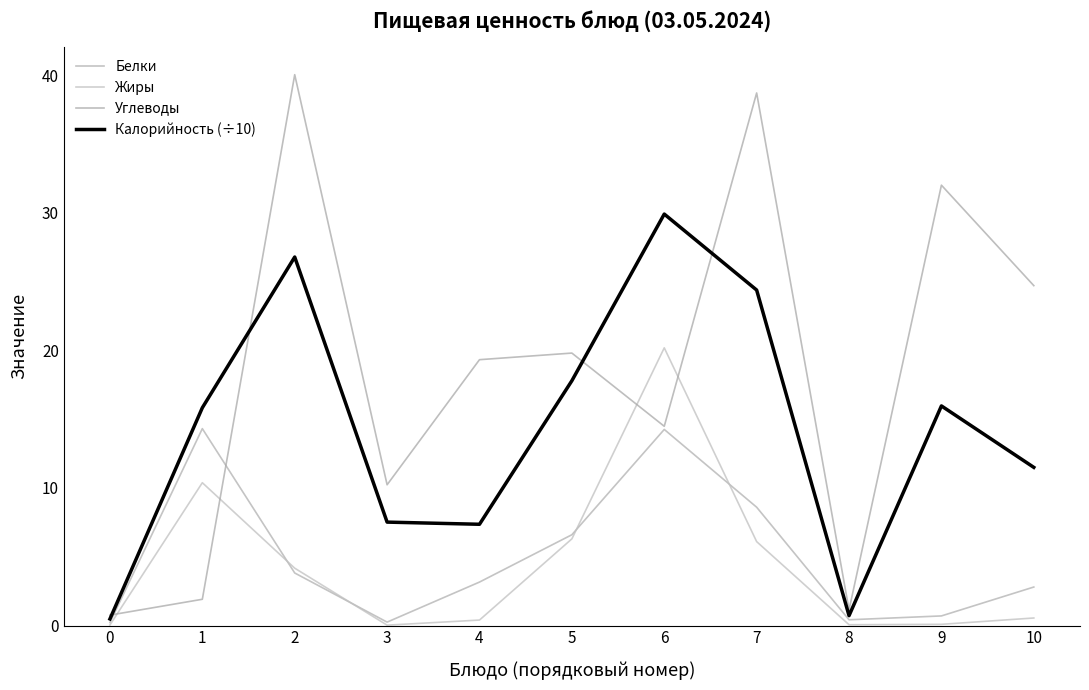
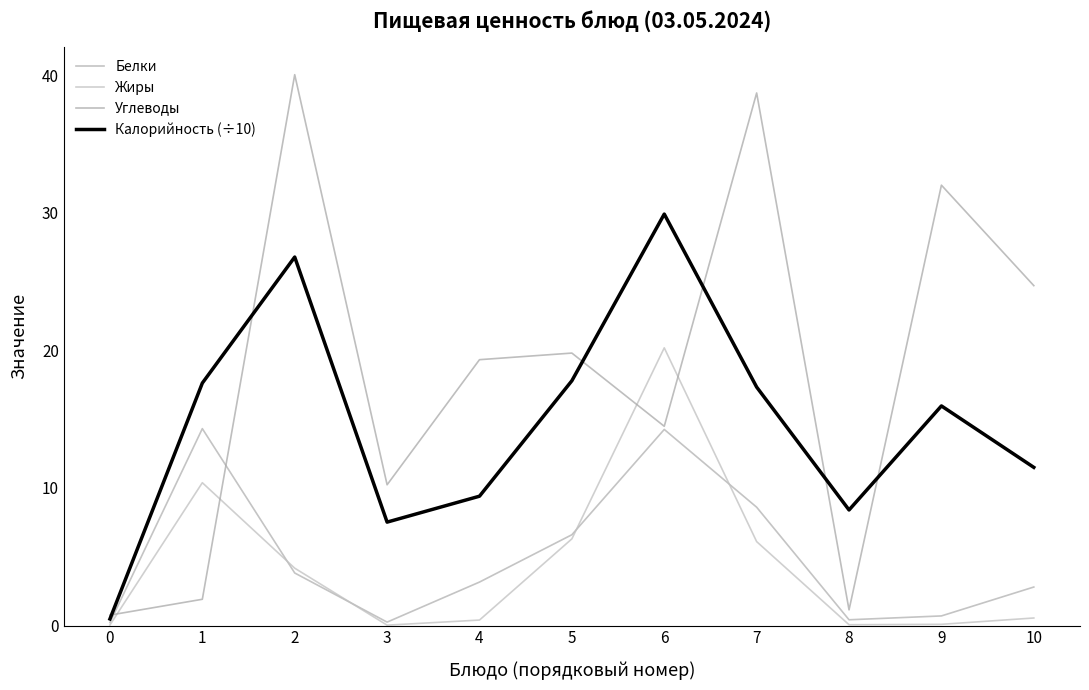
Калорийность (÷10), 1: 15.8 -> 17.6
Калорийность (÷10), 4: 7.4 -> 9.4
Калорийность (÷10), 7: 24.4 -> 17.3
Калорийность (÷10), 8: 0.7 -> 8.4
